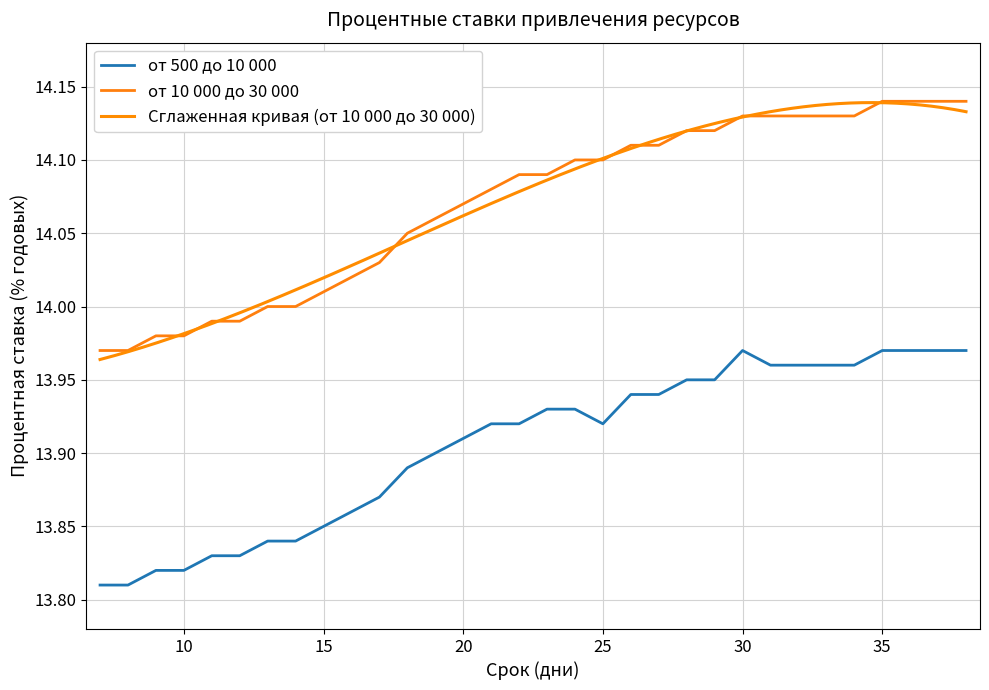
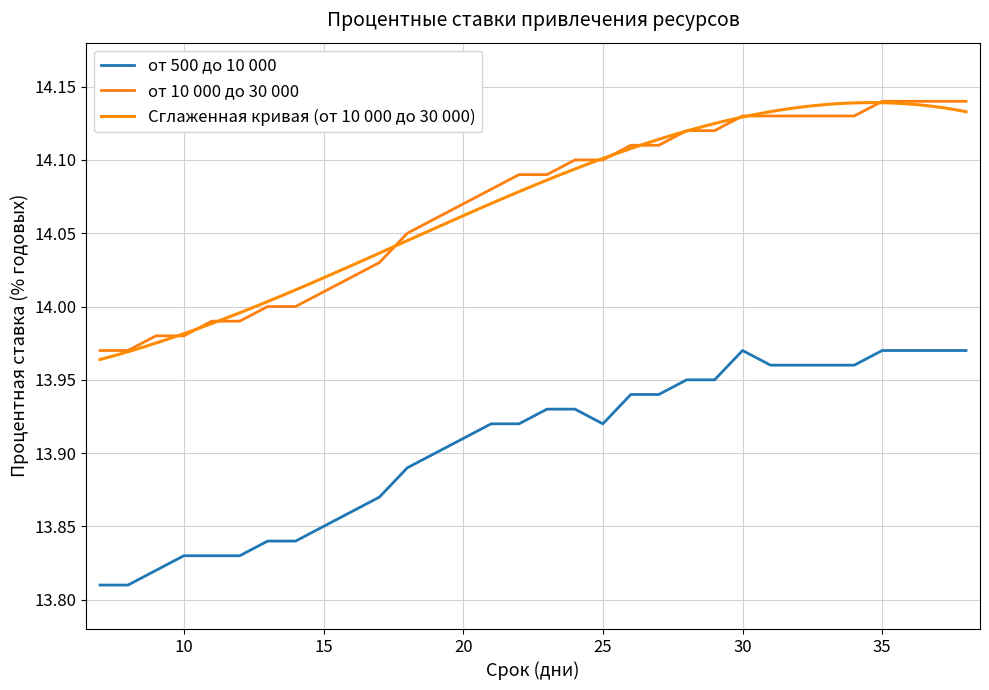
от 500 до 10 000, 10: 13.82 -> 13.83
